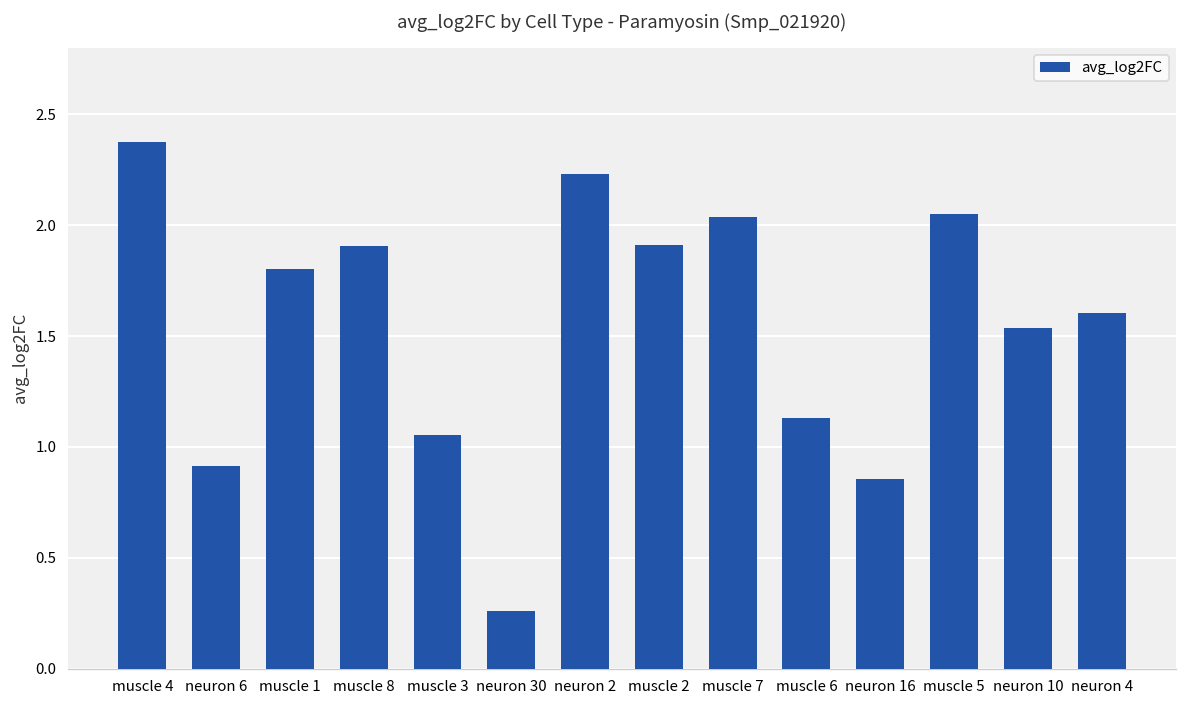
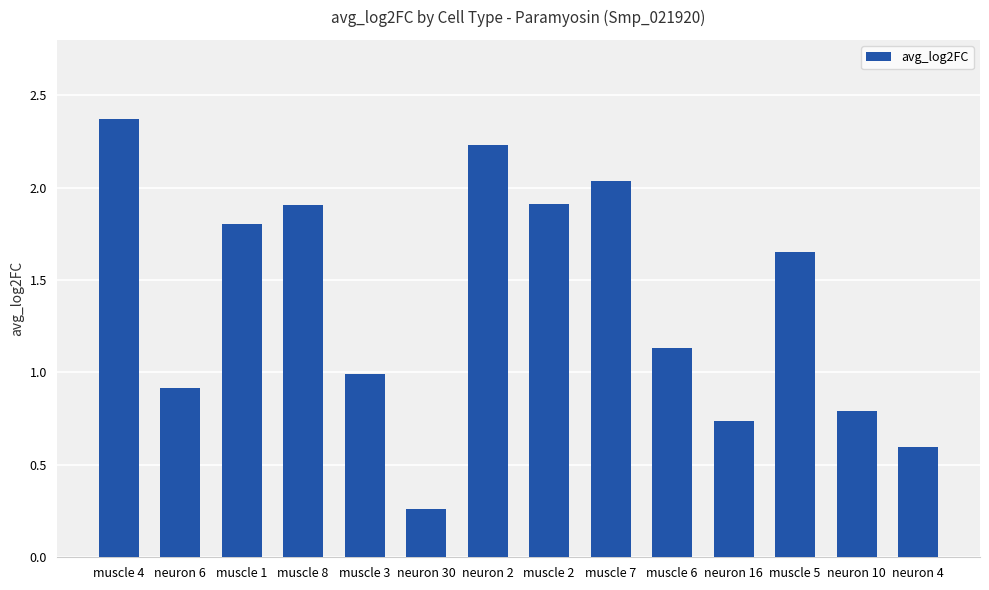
muscle 3: 1.05 -> 0.99
neuron 16: 0.86 -> 0.74
muscle 5: 2.05 -> 1.65
neuron 10: 1.54 -> 0.79
neuron 4: 1.61 -> 0.59
